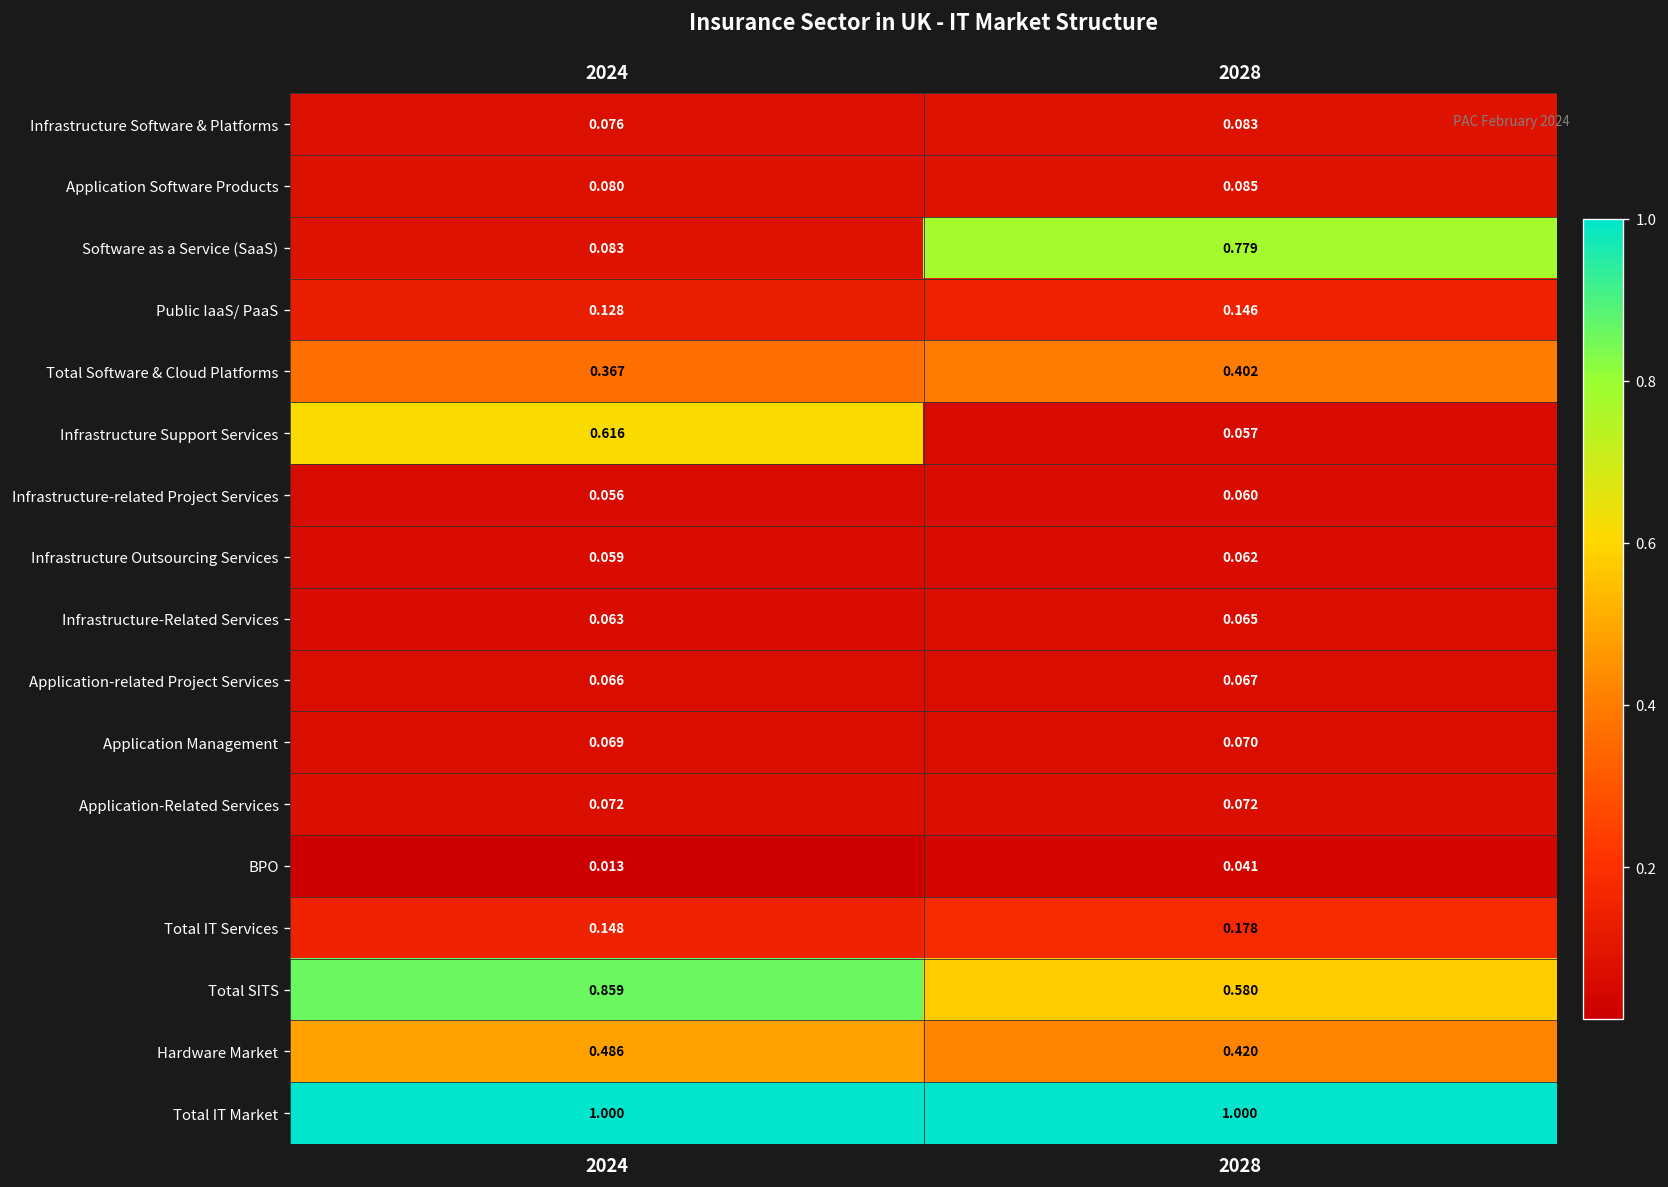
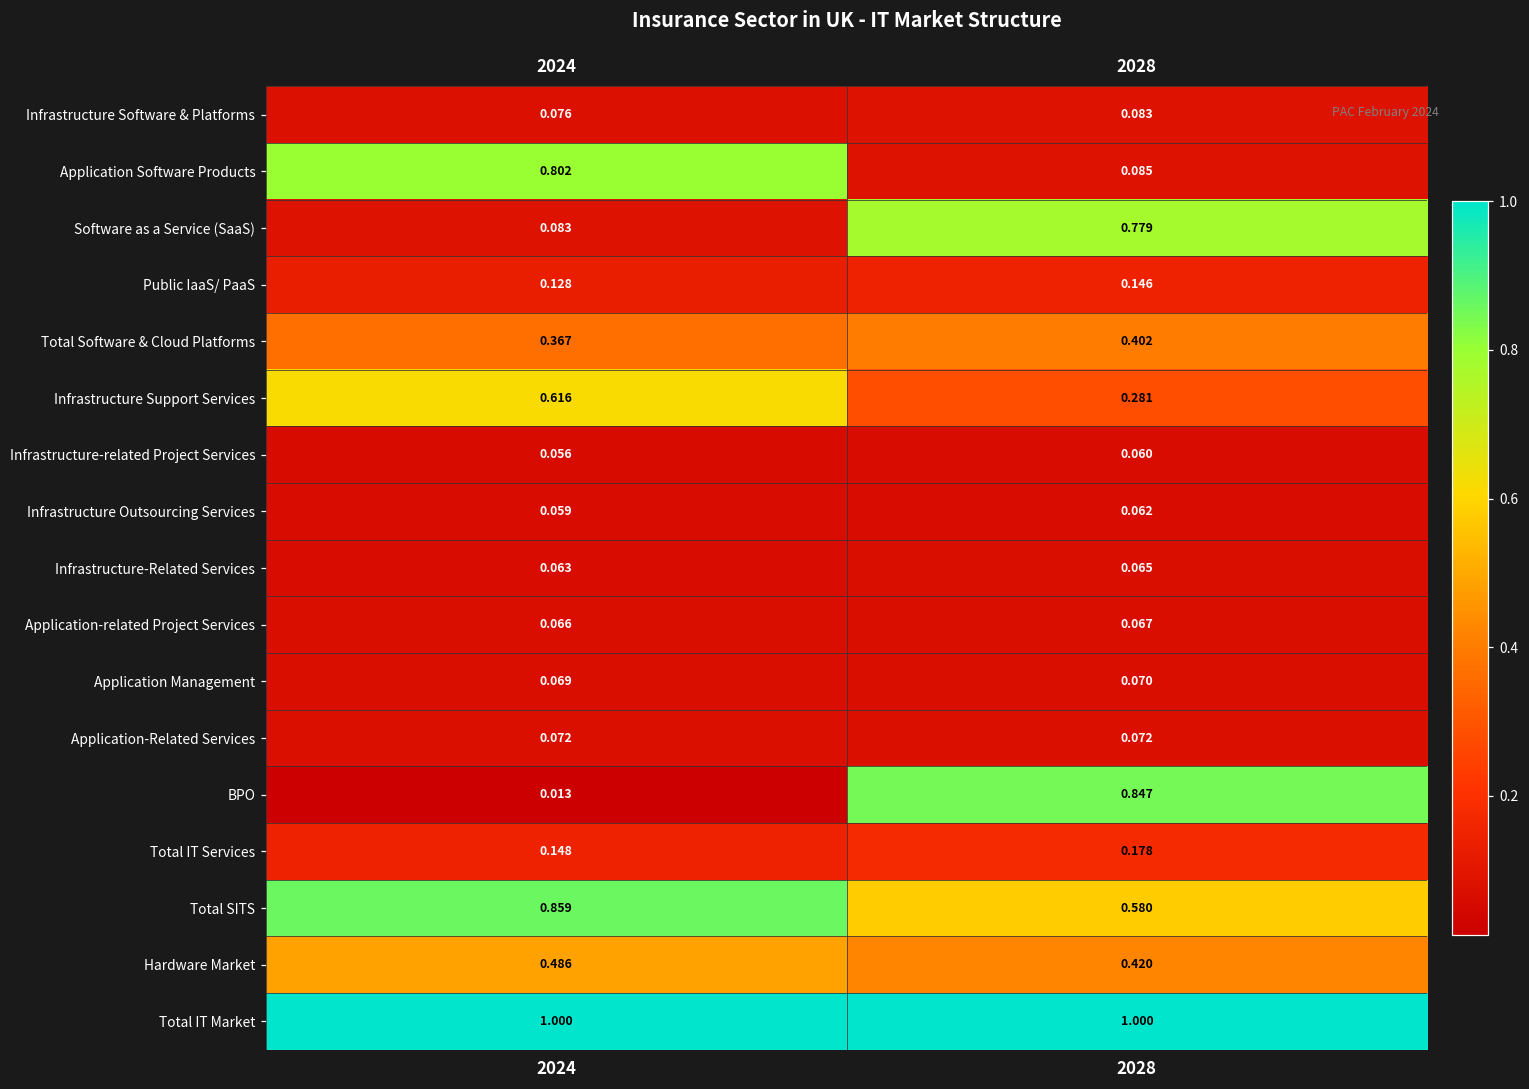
Application Software Products, 2024: 0.080 -> 0.802
Infrastructure Support Services, 2028: 0.057 -> 0.281
BPO, 2028: 0.041 -> 0.847
